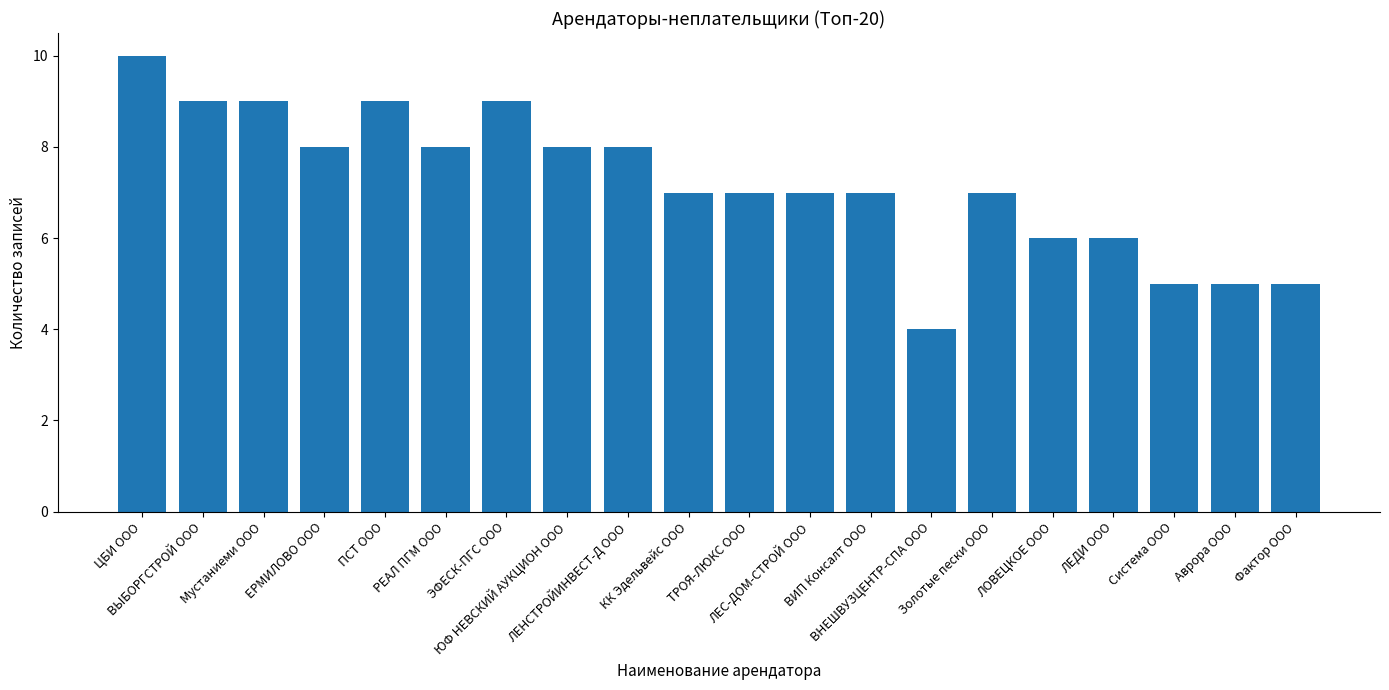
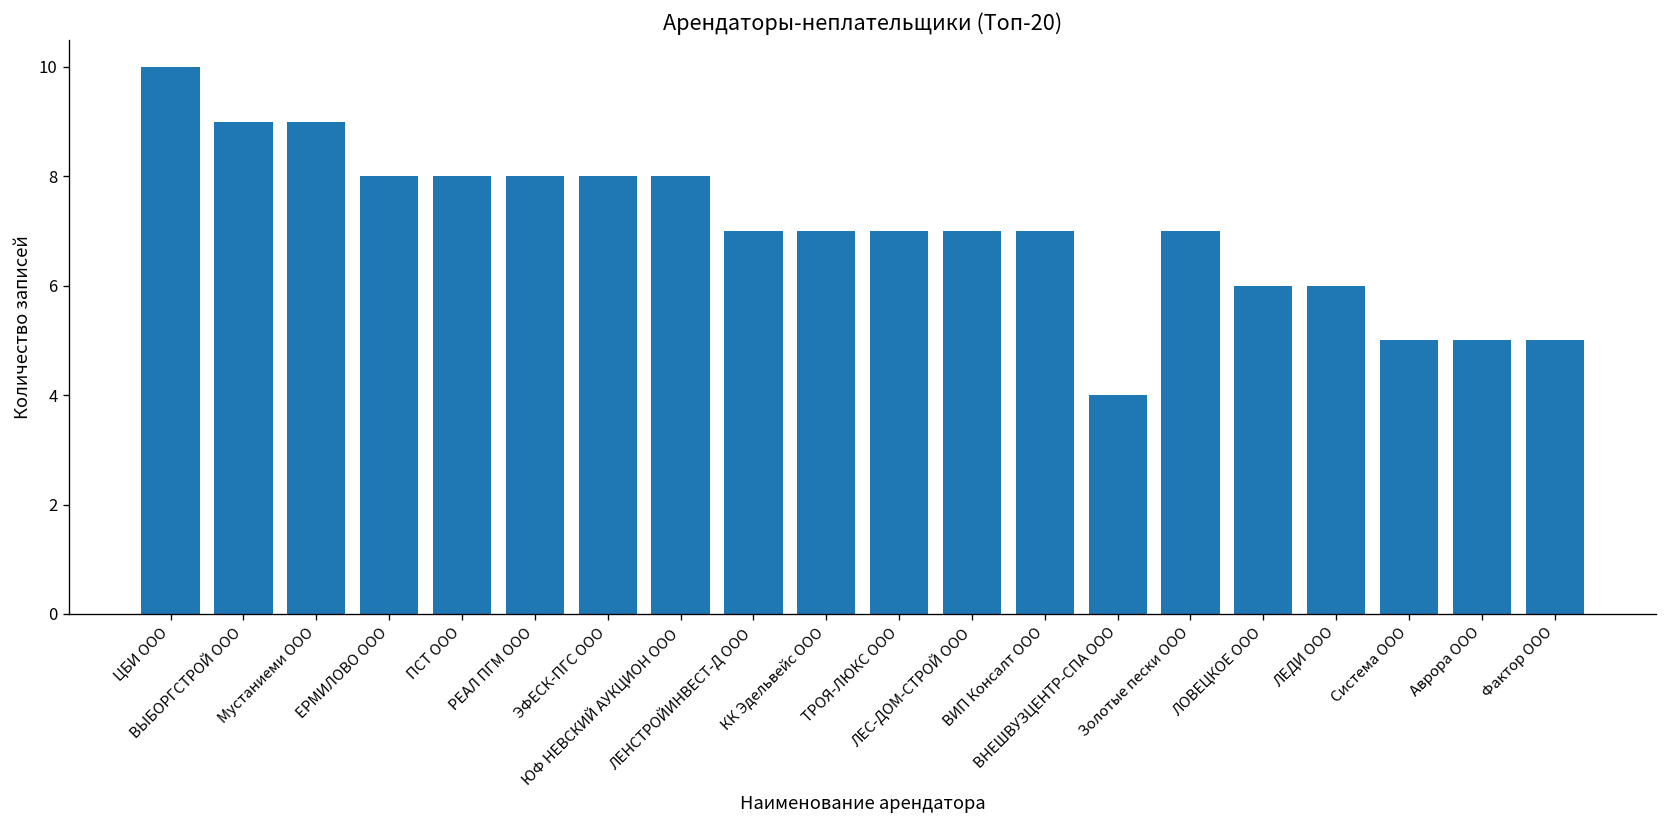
ПСТ ООО: 9 -> 8
ЭФЕСК-ПГС ООО: 9 -> 8
ЛЕНСТРОЙИНВЕСТ-Д ООО: 8 -> 7
